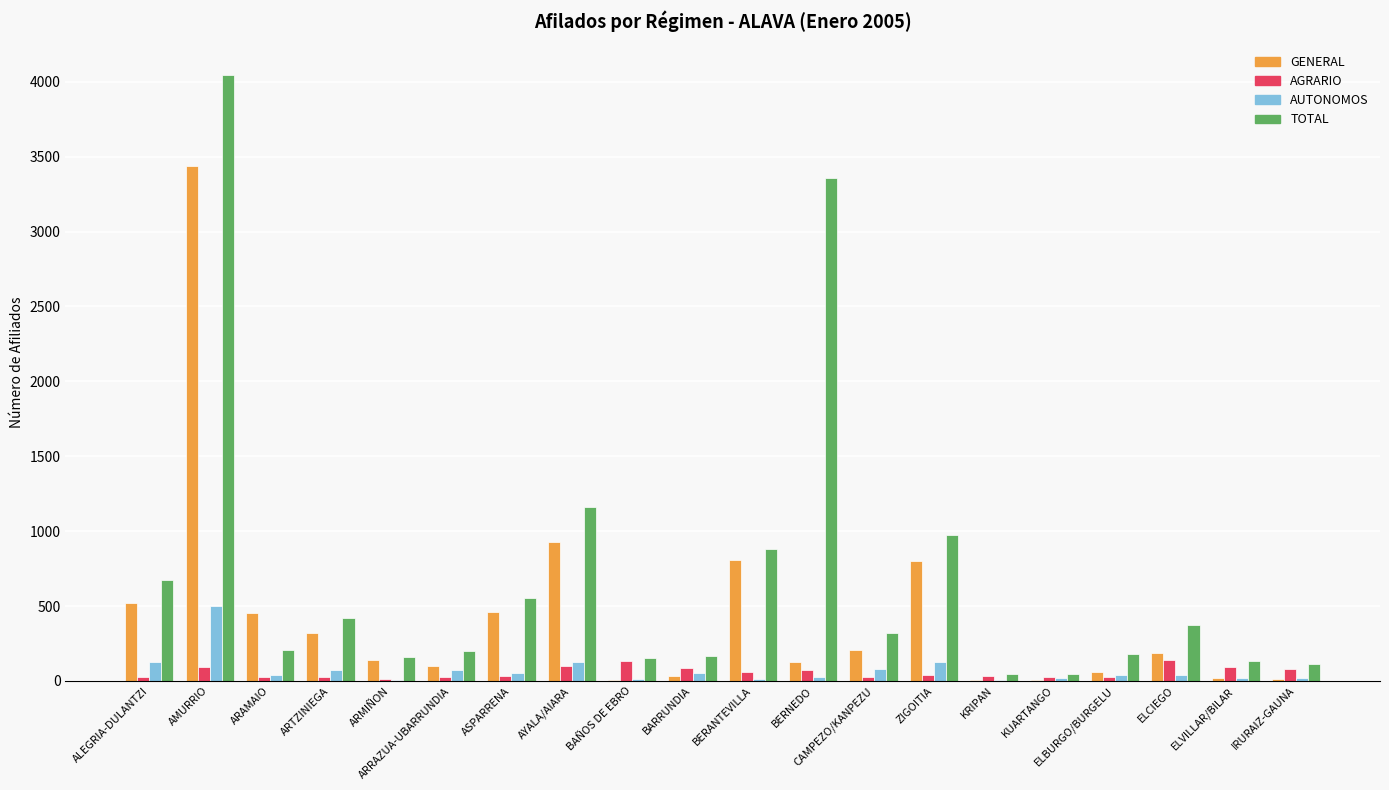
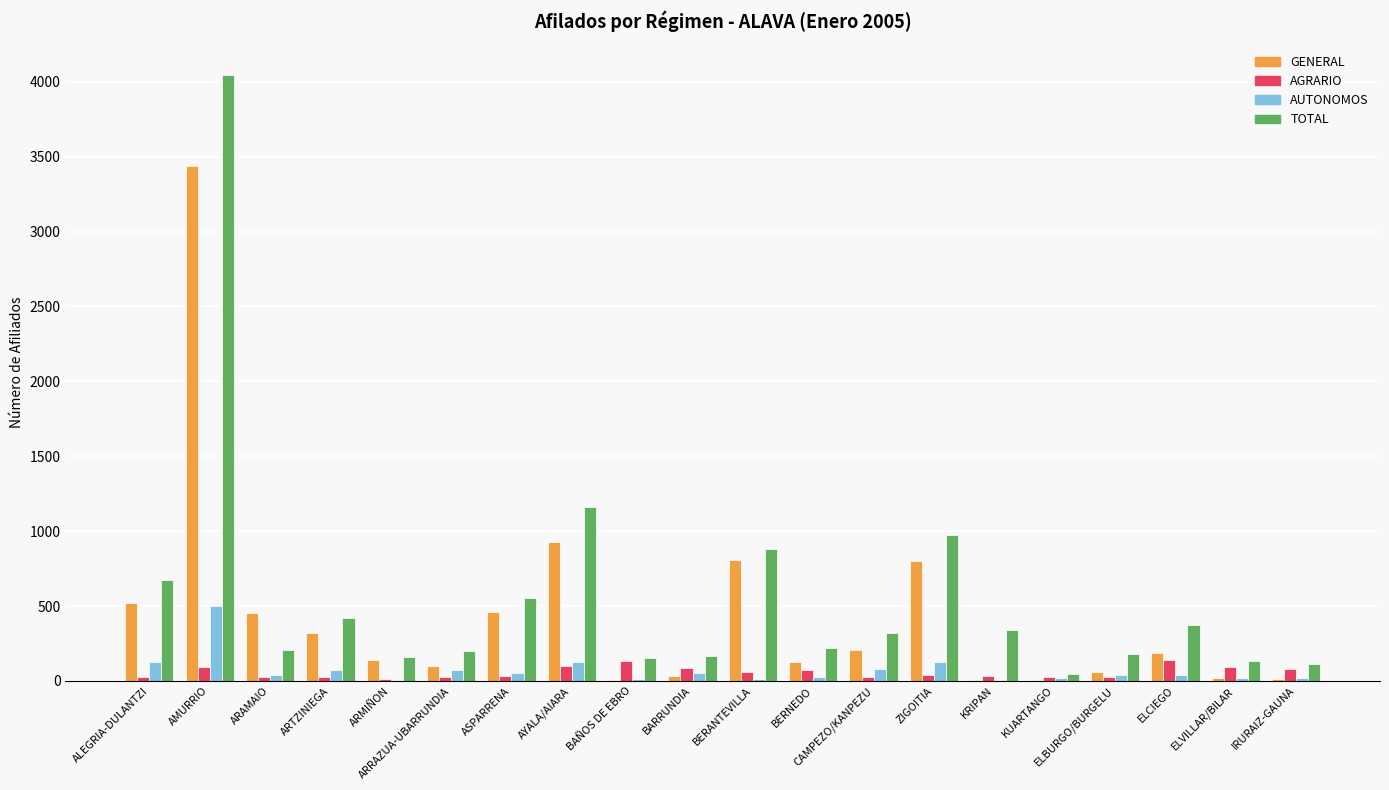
TOTAL, BERNEDO: 3360 -> 220
TOTAL, KRIPAN: 50 -> 340
